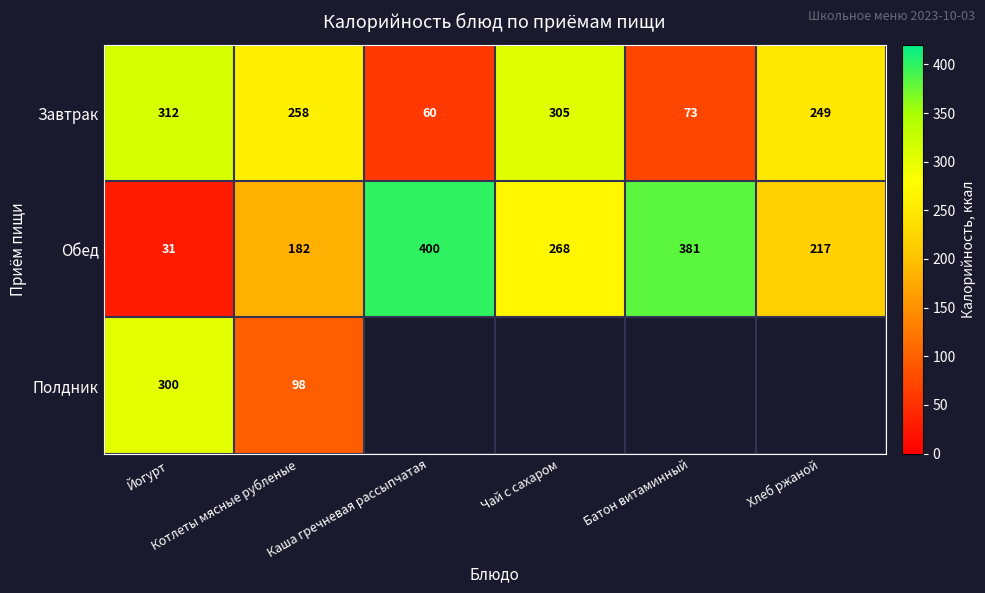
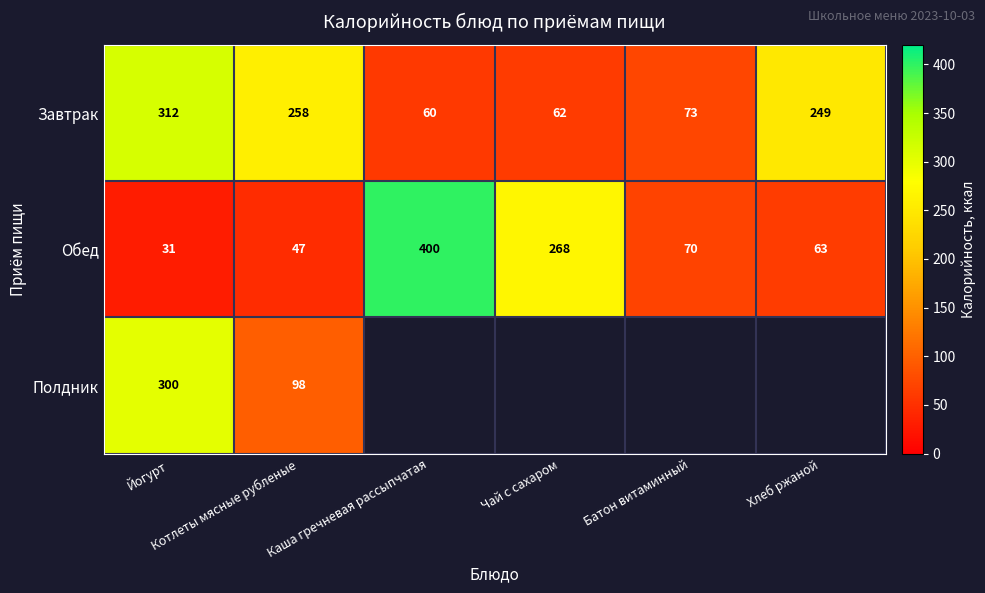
Завтрак, Чай с сахаром: 305 -> 62
Обед, Котлеты мясные рубленые: 182 -> 47
Обед, Батон витаминный: 381 -> 70
Обед, Хлеб ржаной: 217 -> 63
